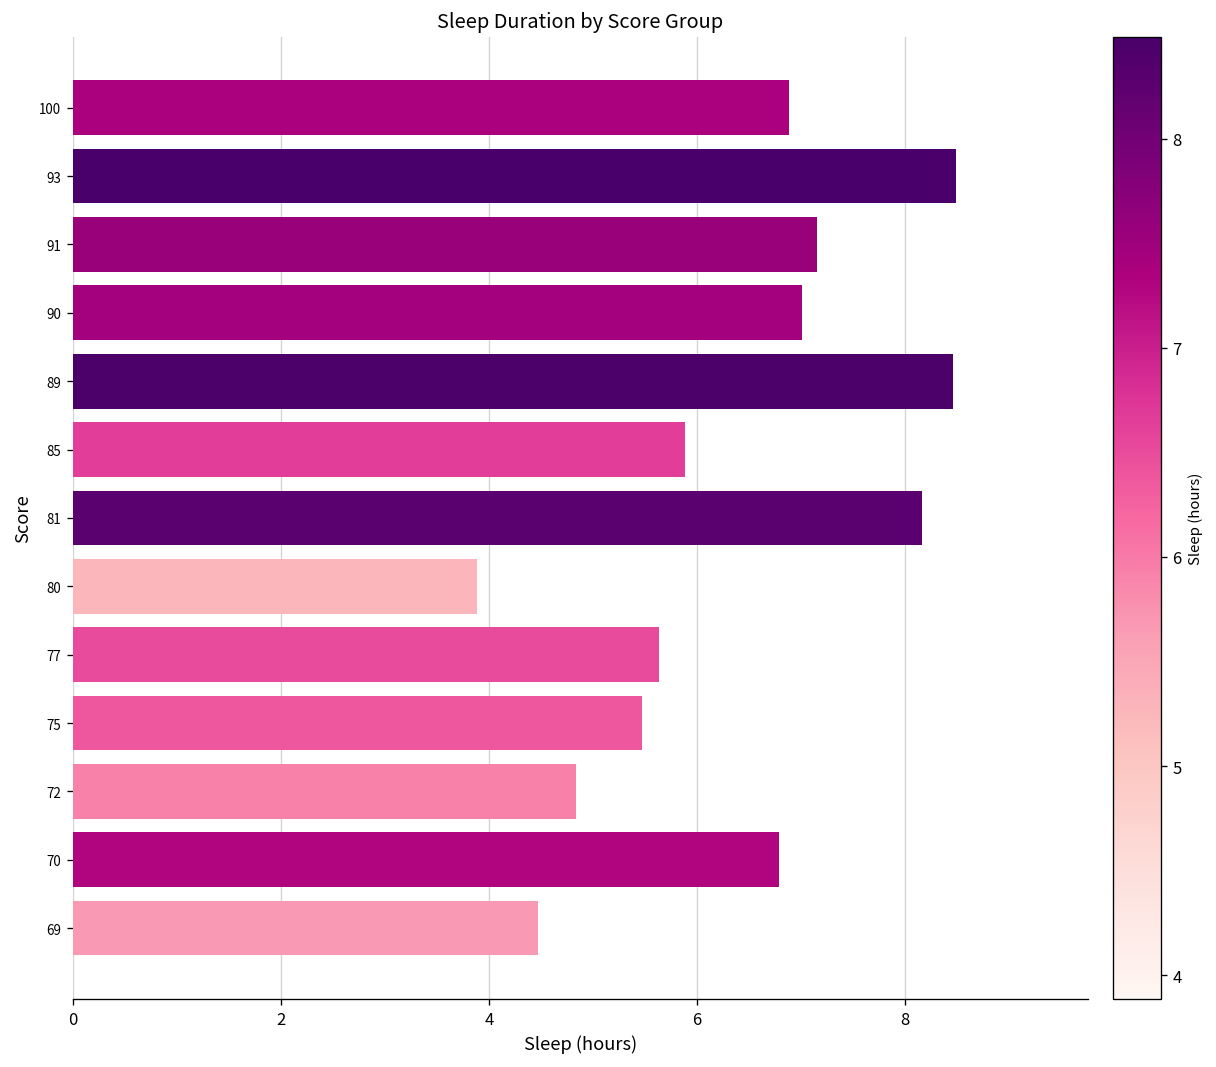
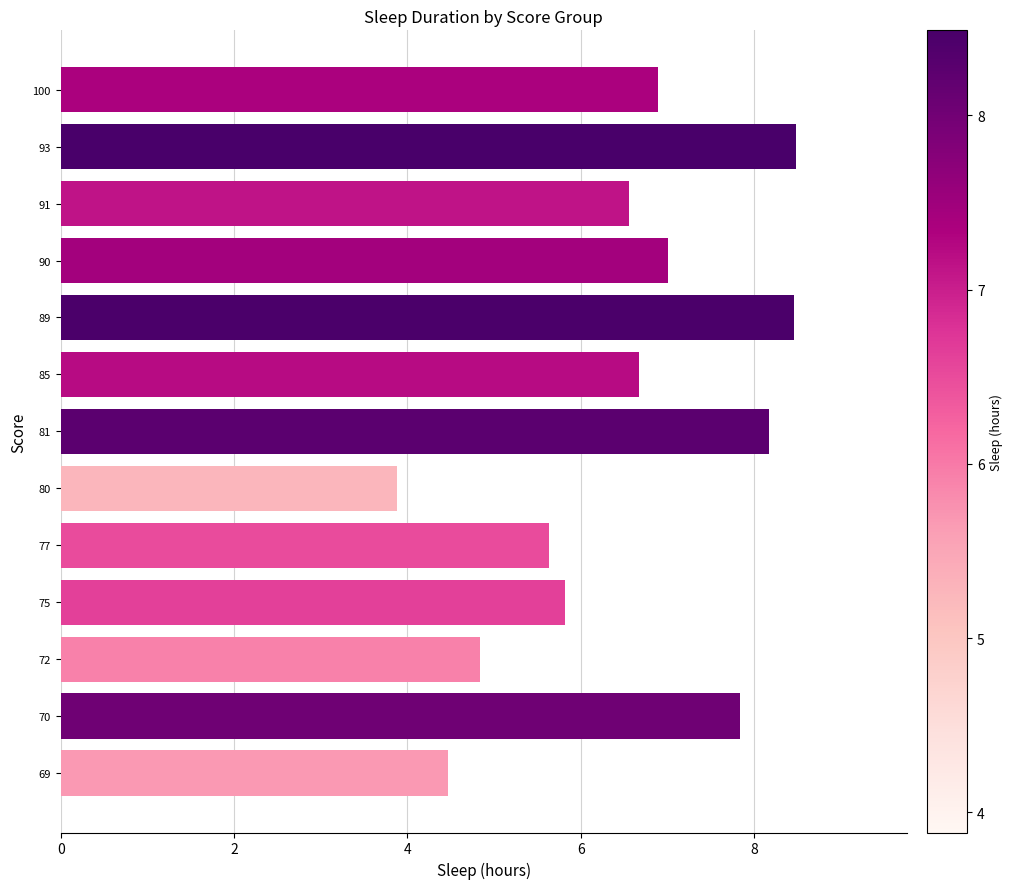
91: 7.2 -> 6.6
85: 5.9 -> 6.7
75: 5.5 -> 5.8
70: 6.8 -> 7.8
